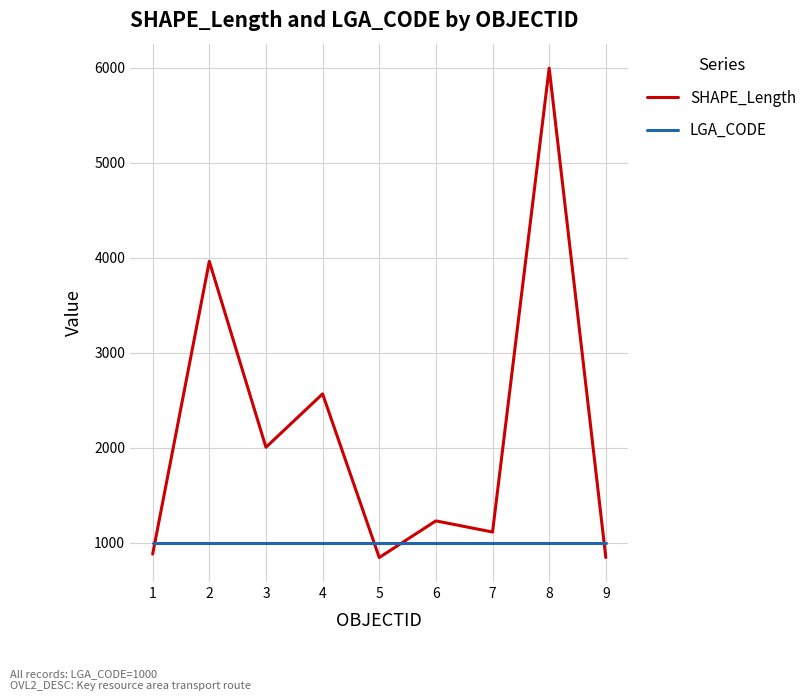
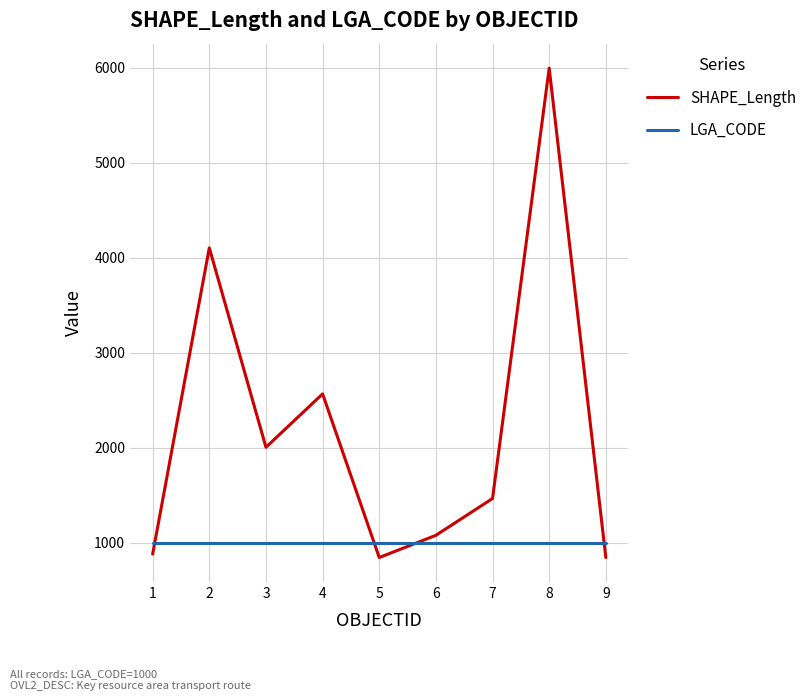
SHAPE_Length, 2: 4000 -> 4100
SHAPE_Length, 6: 1200 -> 1100
SHAPE_Length, 7: 1100 -> 1500
